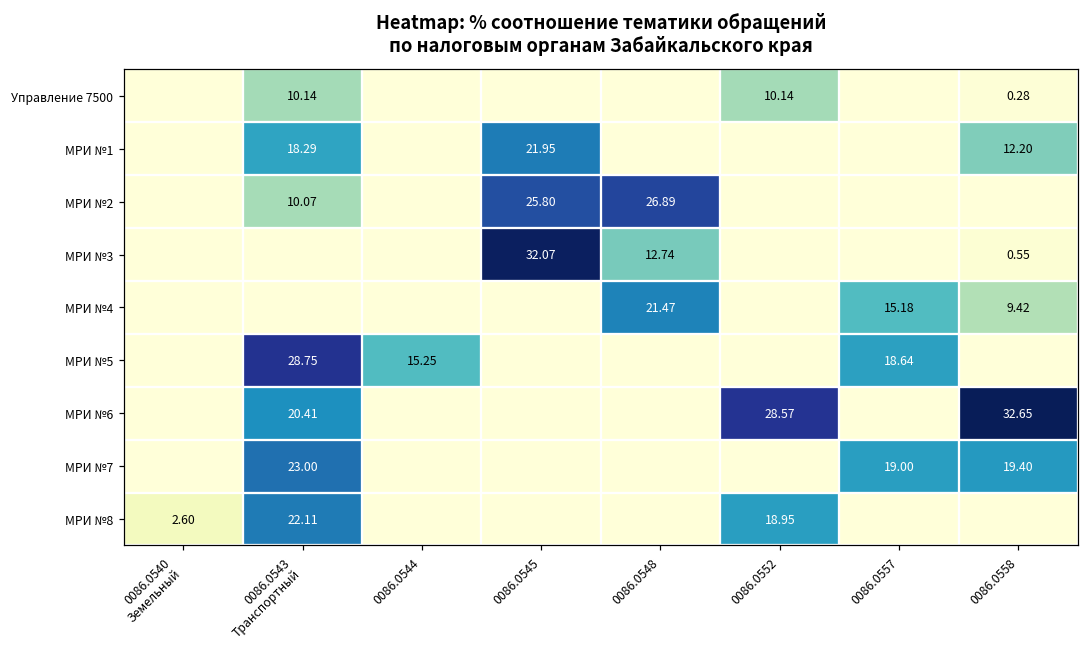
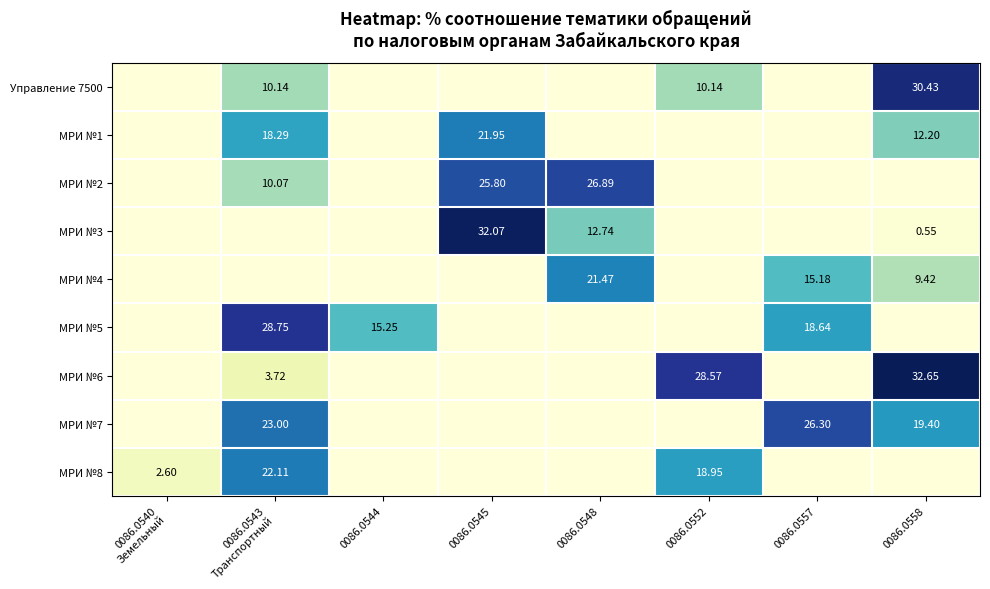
Управление 7500, 0086.0558: 0.28 -> 30.43
МРИ №6, 0086.0543 Транспортный: 20.41 -> 3.72
МРИ №7, 0086.0557: 19.00 -> 26.30
